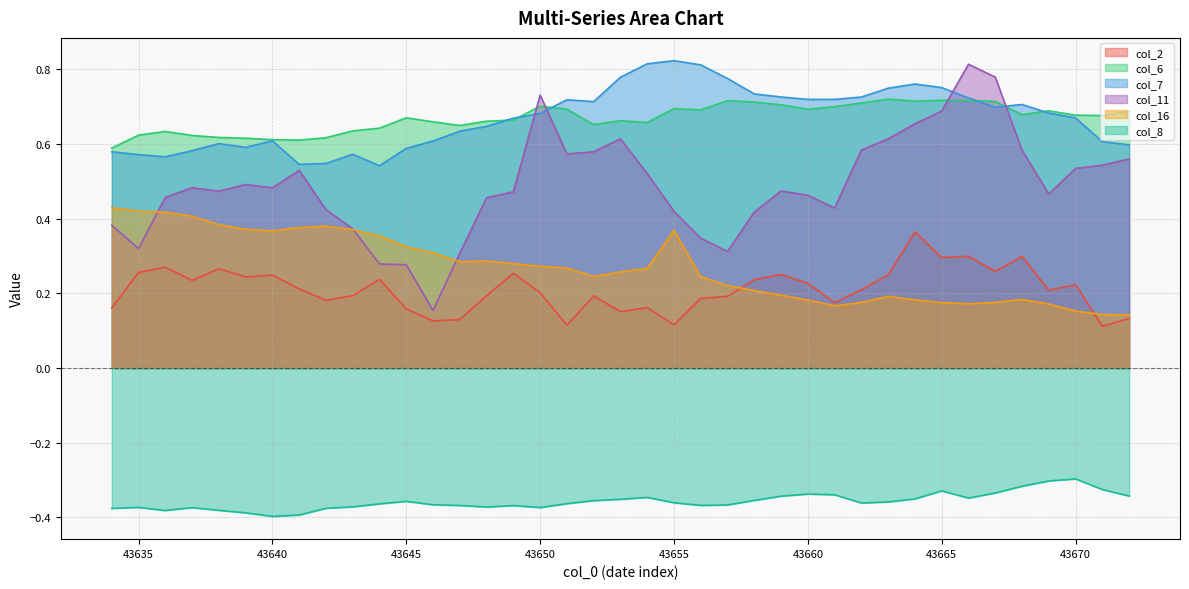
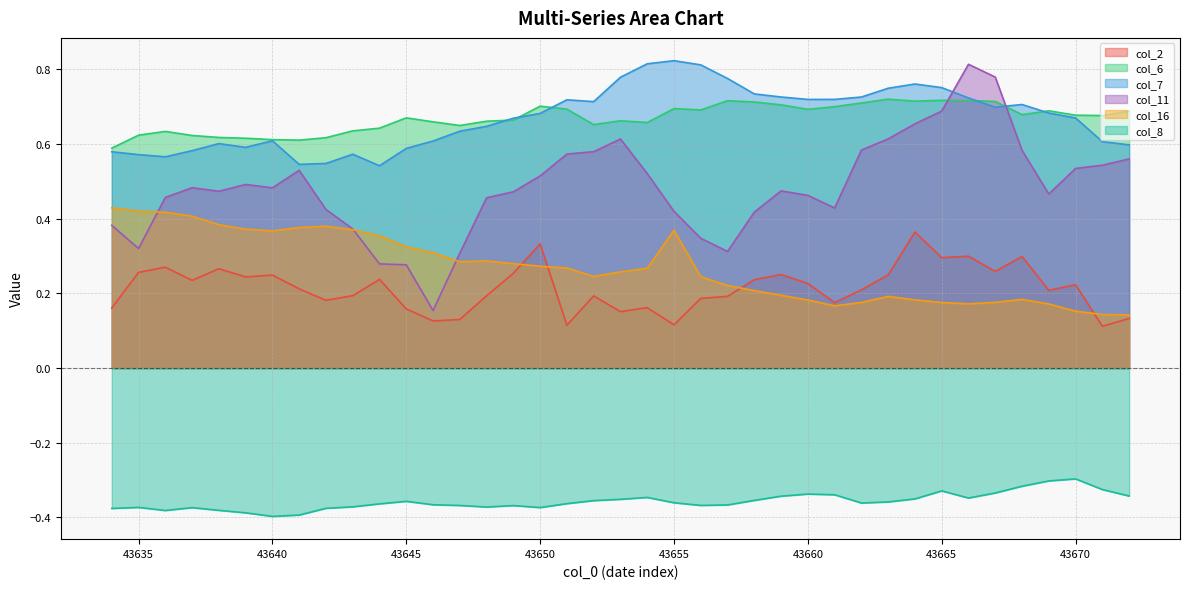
col_2, 43650: 0.20 -> 0.33
col_11, 43650: 0.73 -> 0.51
